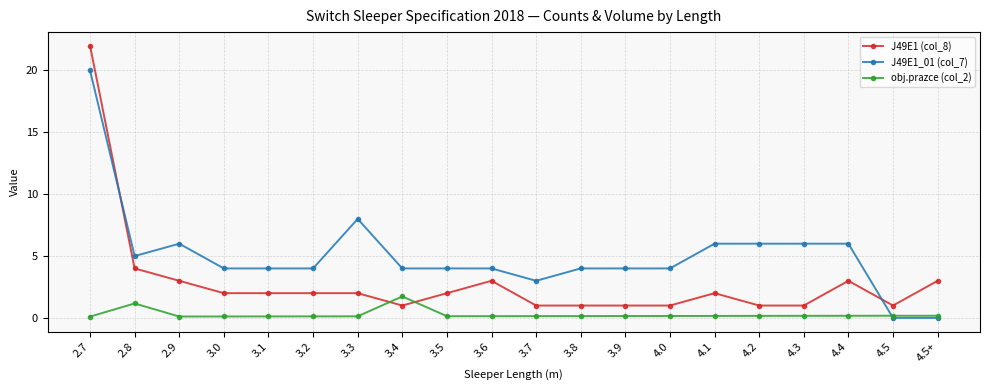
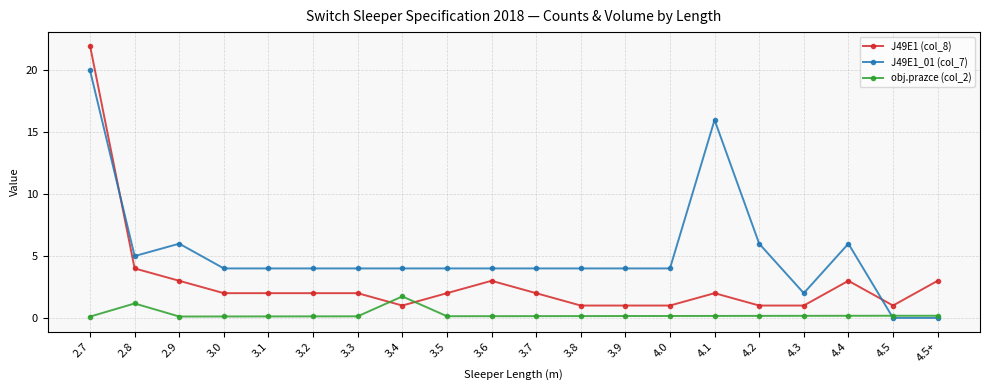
J49E1_01 (col_7), 3.3: 8 -> 4
J49E1 (col_8), 3.7: 1 -> 2
J49E1_01 (col_7), 3.7: 3 -> 4
J49E1_01 (col_7), 4.1: 6 -> 16
J49E1_01 (col_7), 4.3: 6 -> 2
